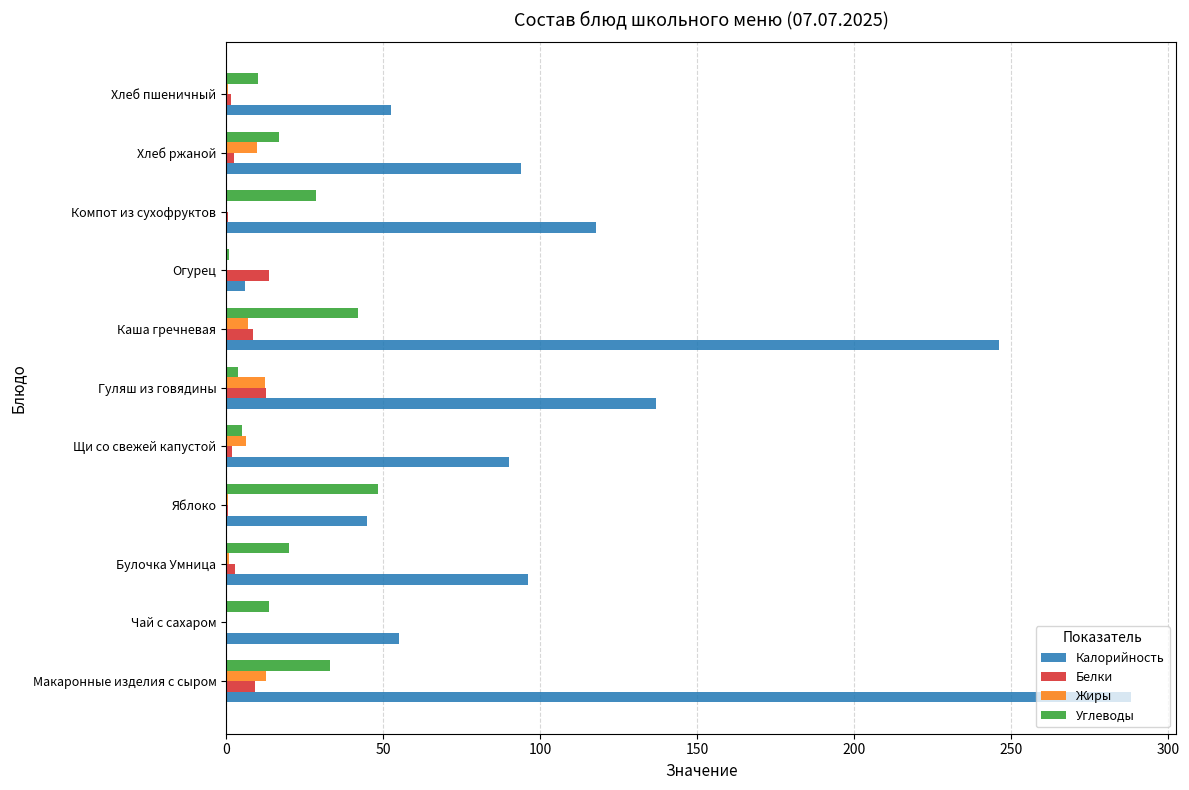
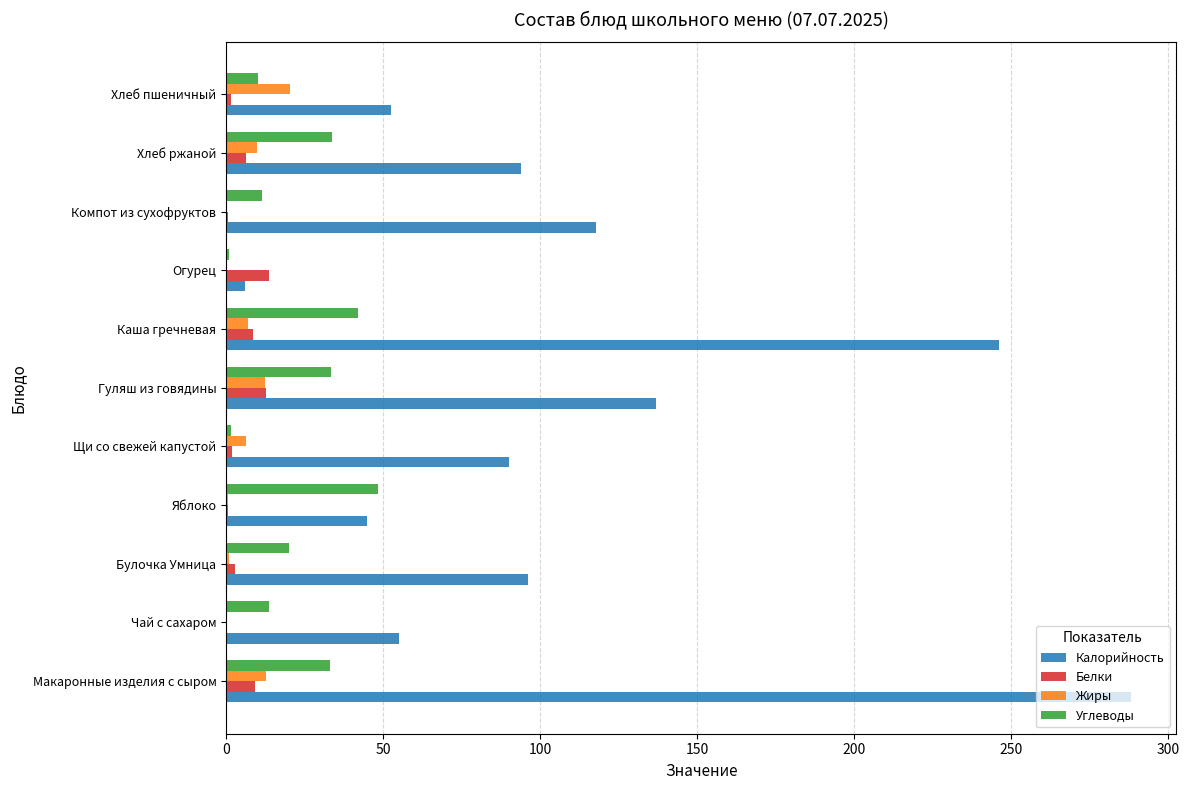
Жиры, Хлеб пшеничный: 1 -> 20
Углеводы, Хлеб ржаной: 17 -> 34
Белки, Хлеб ржаной: 3 -> 6
Углеводы, Компот из сухофруктов: 29 -> 11
Углеводы, Гуляш из говядины: 4 -> 33
Углеводы, Щи со свежей капустой: 5 -> 1
